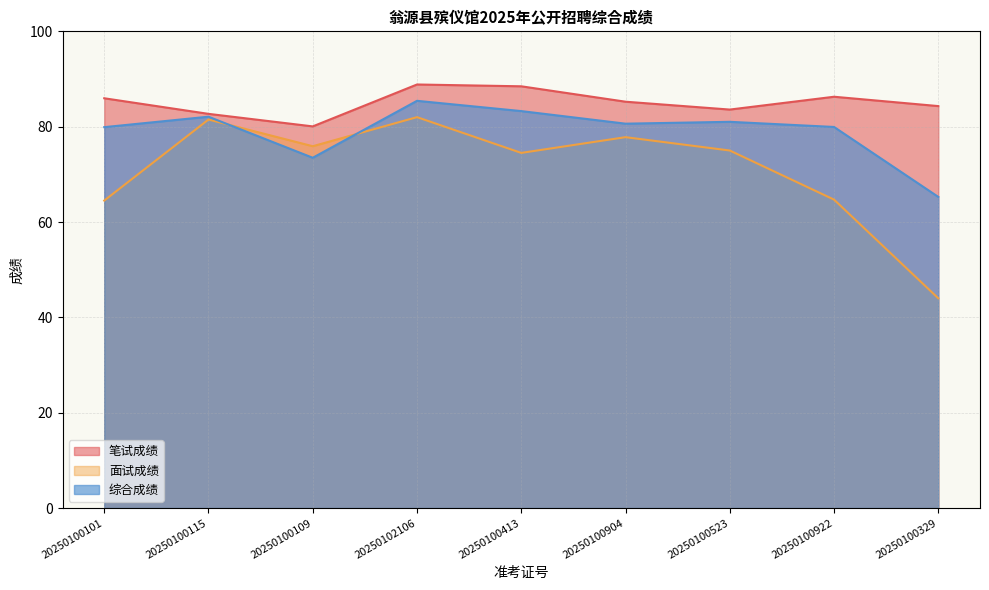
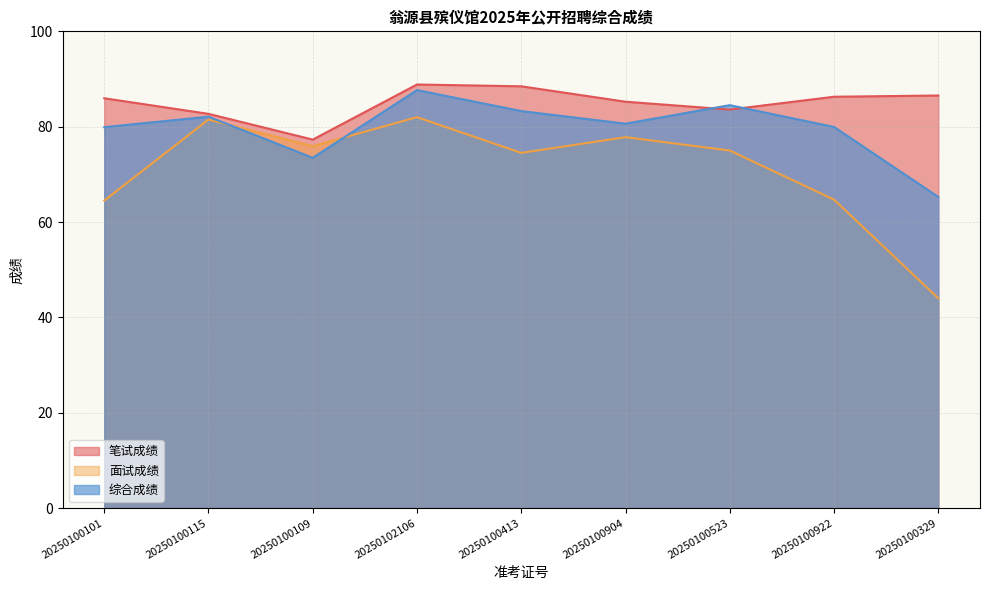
笔试成绩, 20250100109: 80 -> 77
综合成绩, 20250102106: 85 -> 88
综合成绩, 20250100523: 81 -> 85
笔试成绩, 20250100329: 84 -> 87
